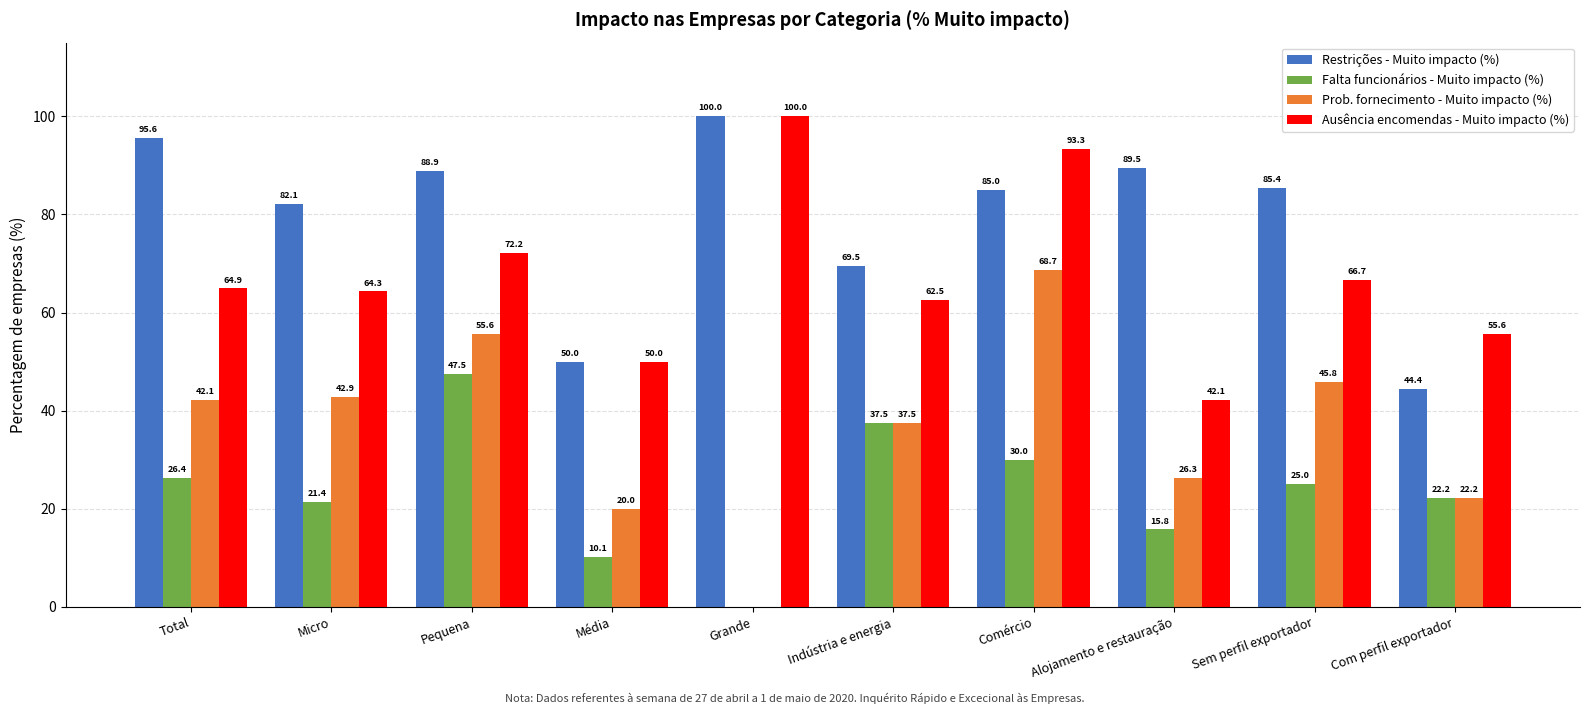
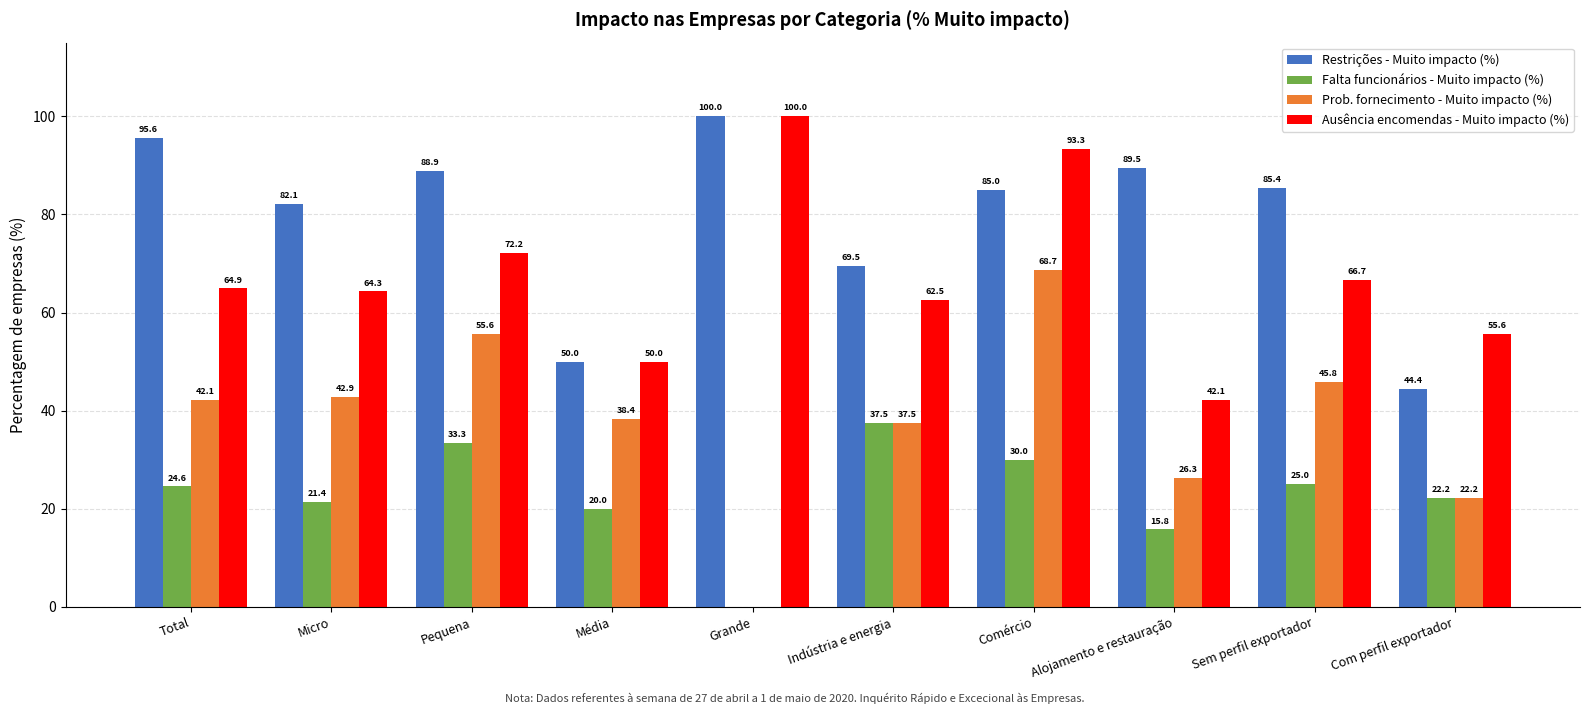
Falta funcionários - Muito impacto (%), Total: 26.4 -> 24.6
Falta funcionários - Muito impacto (%), Pequena: 47.5 -> 33.3
Falta funcionários - Muito impacto (%), Média: 10.1 -> 20.0
Prob. fornecimento - Muito impacto (%), Média: 20.0 -> 38.4
